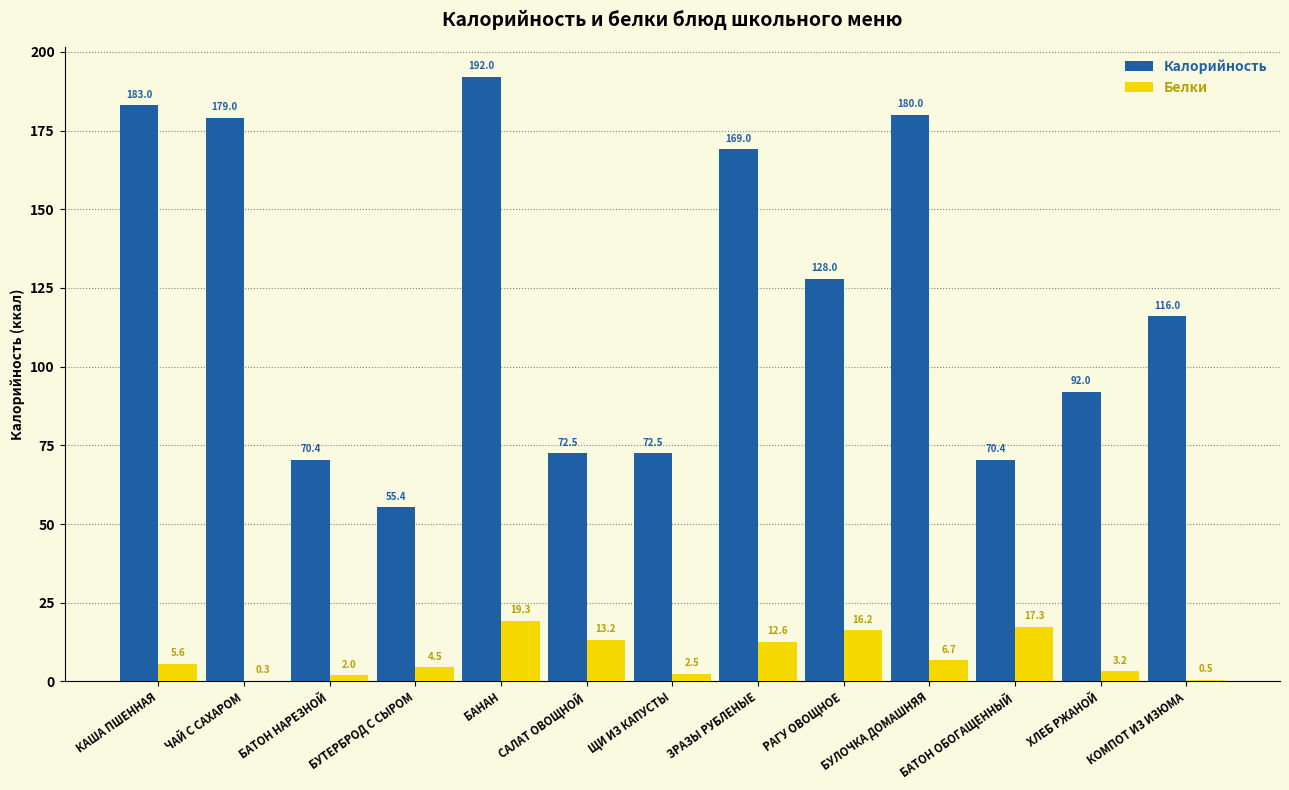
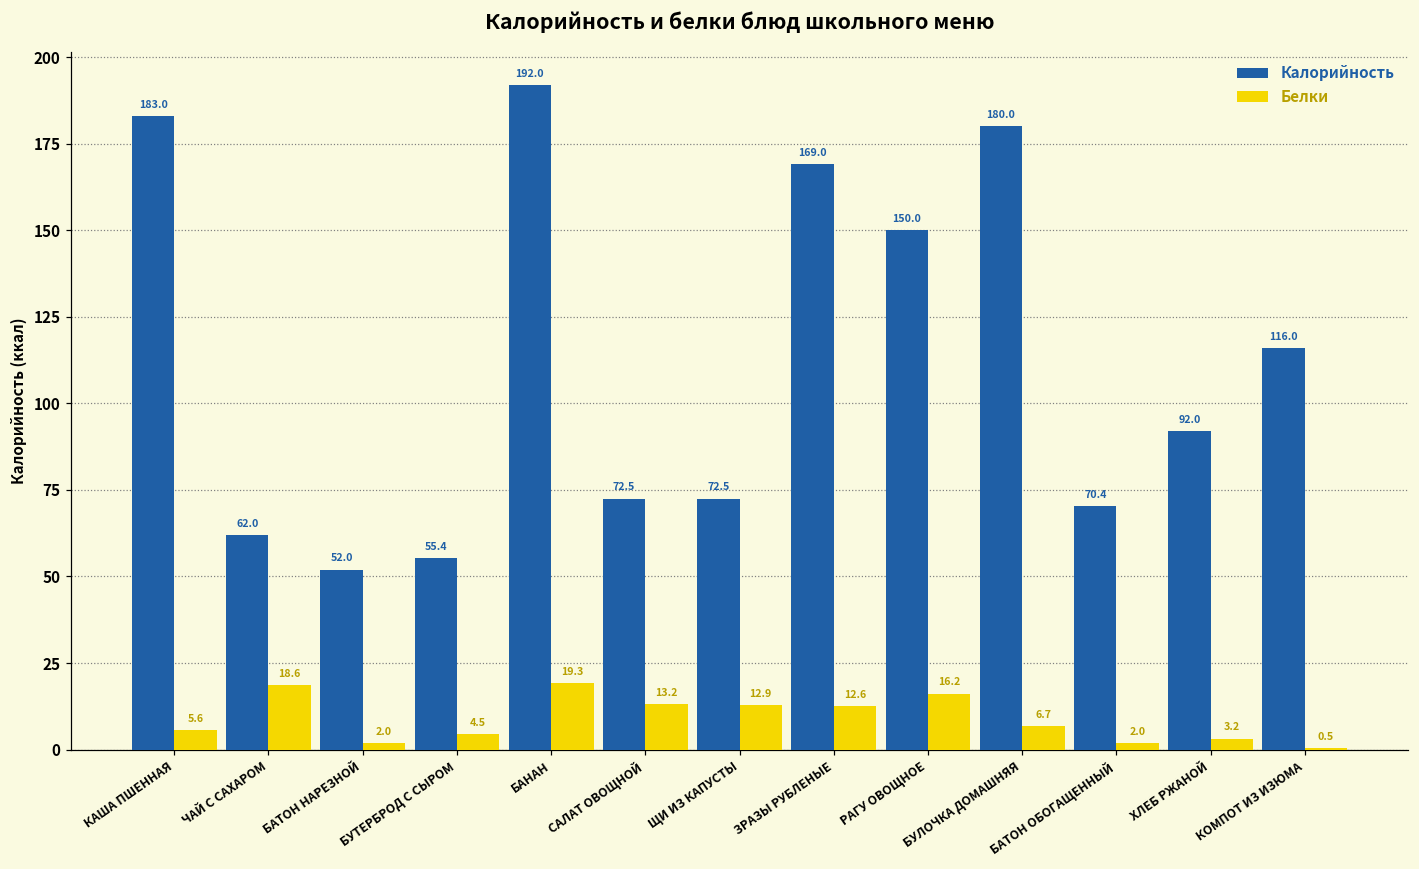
Калорийность, ЧАЙ С САХАРОМ: 179.0 -> 62.0
Белки, ЧАЙ С САХАРОМ: 0.3 -> 18.6
Калорийность, БАТОН НАРЕЗНОЙ: 70.4 -> 52.0
Белки, ЩИ ИЗ КАПУСТЫ: 2.5 -> 12.9
Калорийность, РАГУ ОВОЩНОЕ: 128.0 -> 150.0
Белки, БАТОН ОБОГАЩЕННЫЙ: 17.3 -> 2.0
